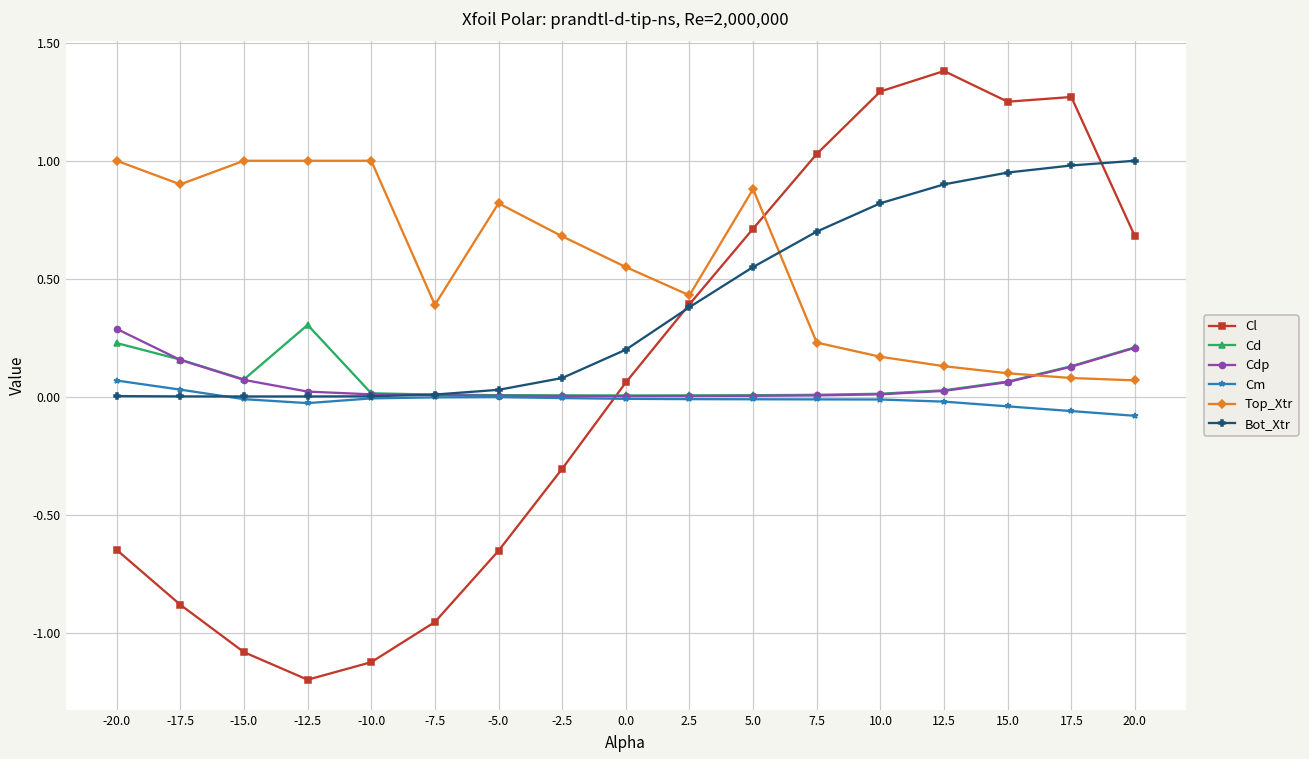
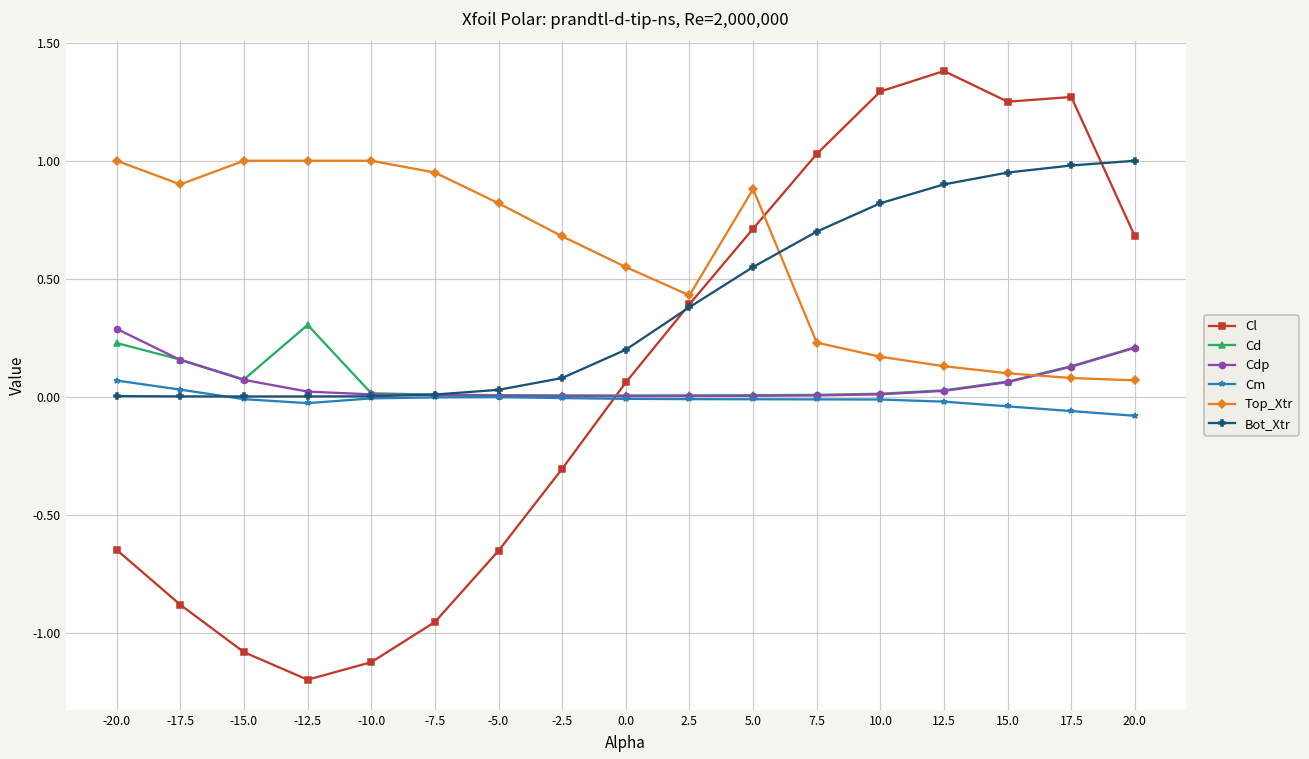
Top_Xtr, -7.5: 0.39 -> 0.95
